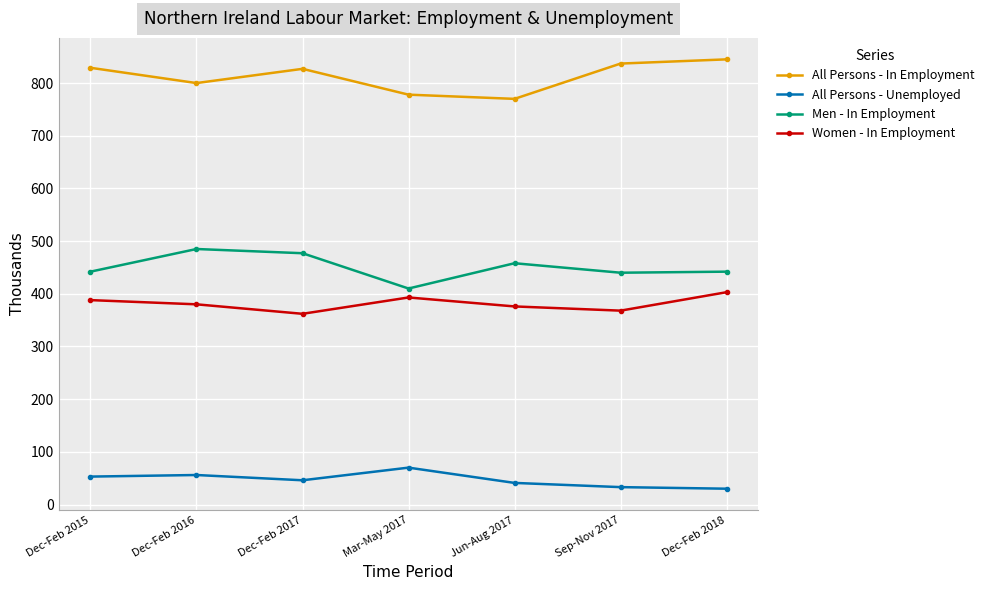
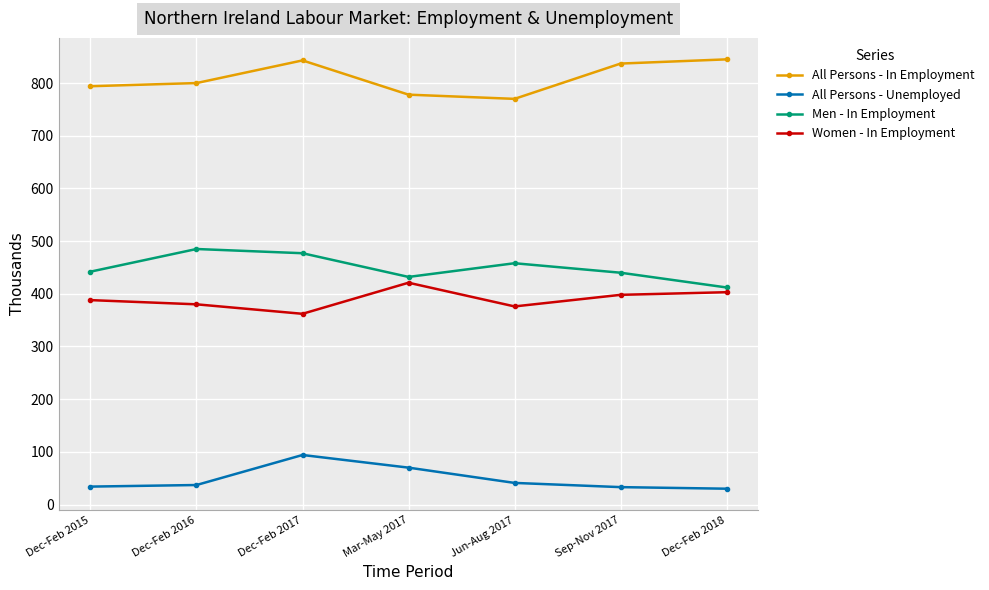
All Persons - In Employment, Dec-Feb 2015: 830 -> 790
All Persons - Unemployed, Dec-Feb 2015: 50 -> 30
All Persons - Unemployed, Dec-Feb 2016: 60 -> 40
All Persons - In Employment, Dec-Feb 2017: 830 -> 840
All Persons - Unemployed, Dec-Feb 2017: 50 -> 90
Men - In Employment, Mar-May 2017: 410 -> 430
Women - In Employment, Mar-May 2017: 390 -> 420
Women - In Employment, Sep-Nov 2017: 370 -> 400
Men - In Employment, Dec-Feb 2018: 440 -> 410
